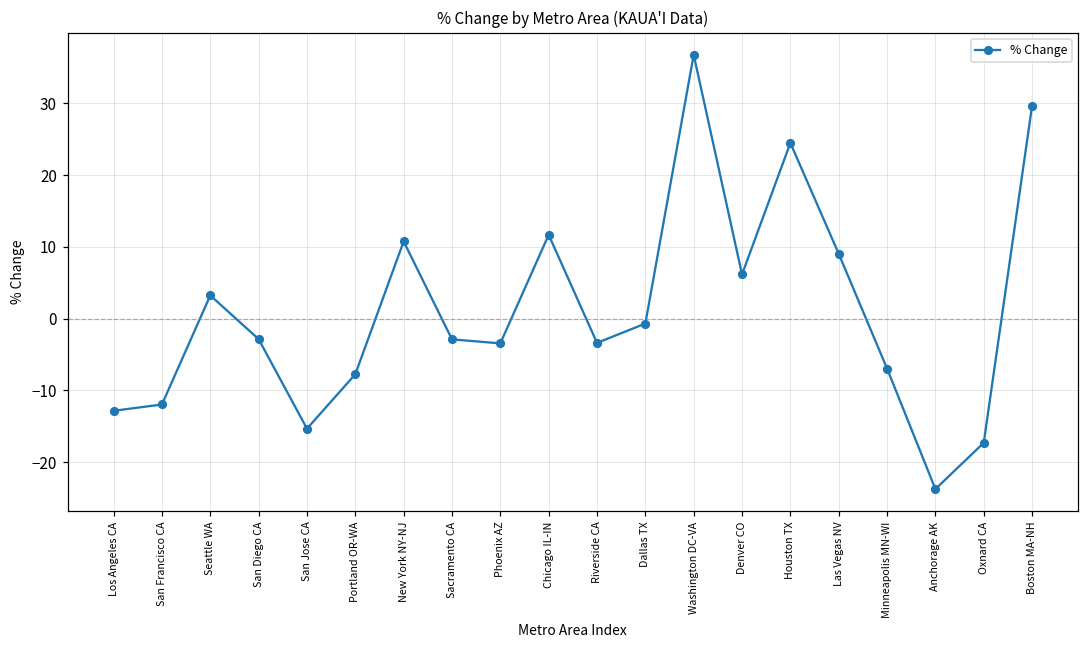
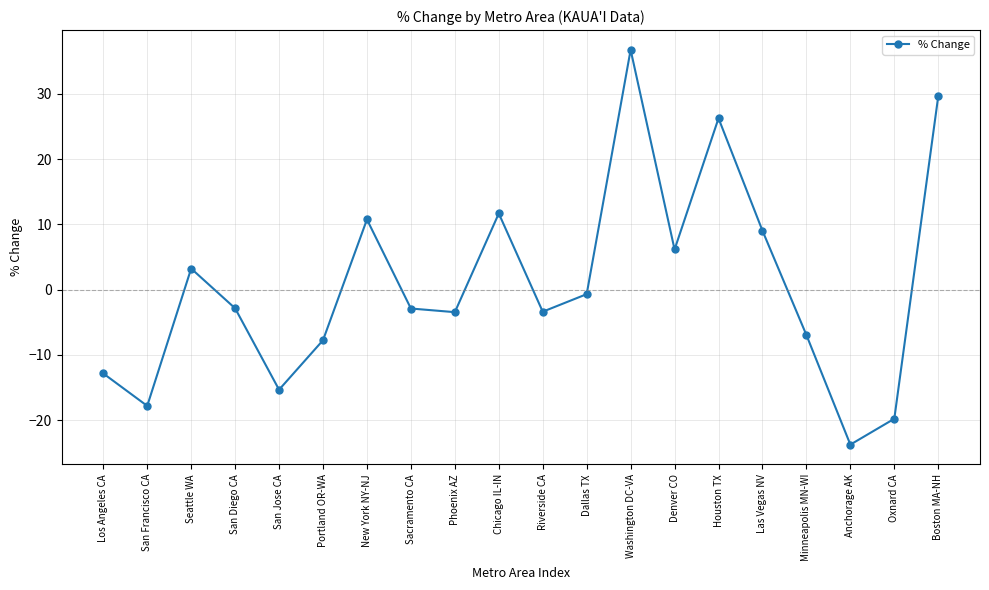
San Francisco CA: -12 -> -18
Houston TX: 24 -> 26
Oxnard CA: -17 -> -20
